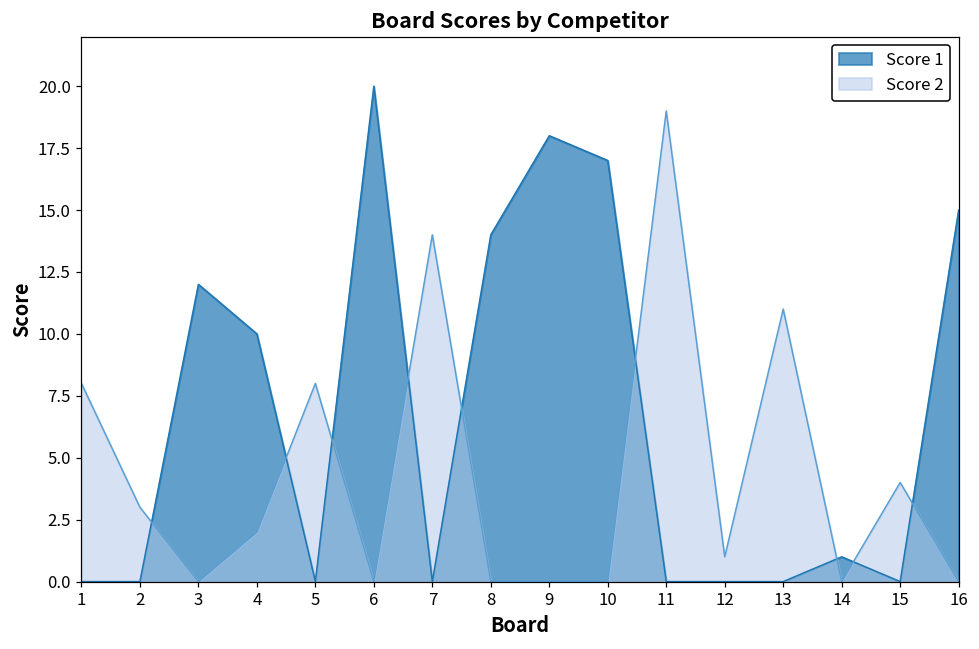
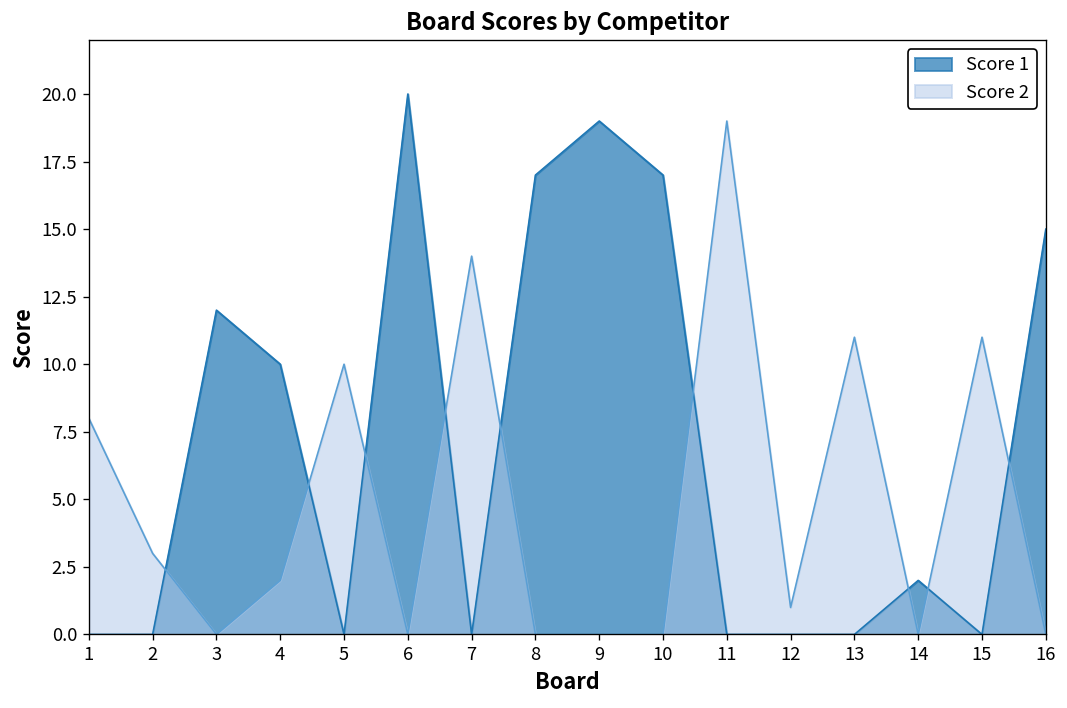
Score 2, 5: 8 -> 10
Score 1, 8: 14 -> 17
Score 1, 9: 18 -> 19
Score 1, 14: 1 -> 2
Score 2, 15: 4 -> 11
